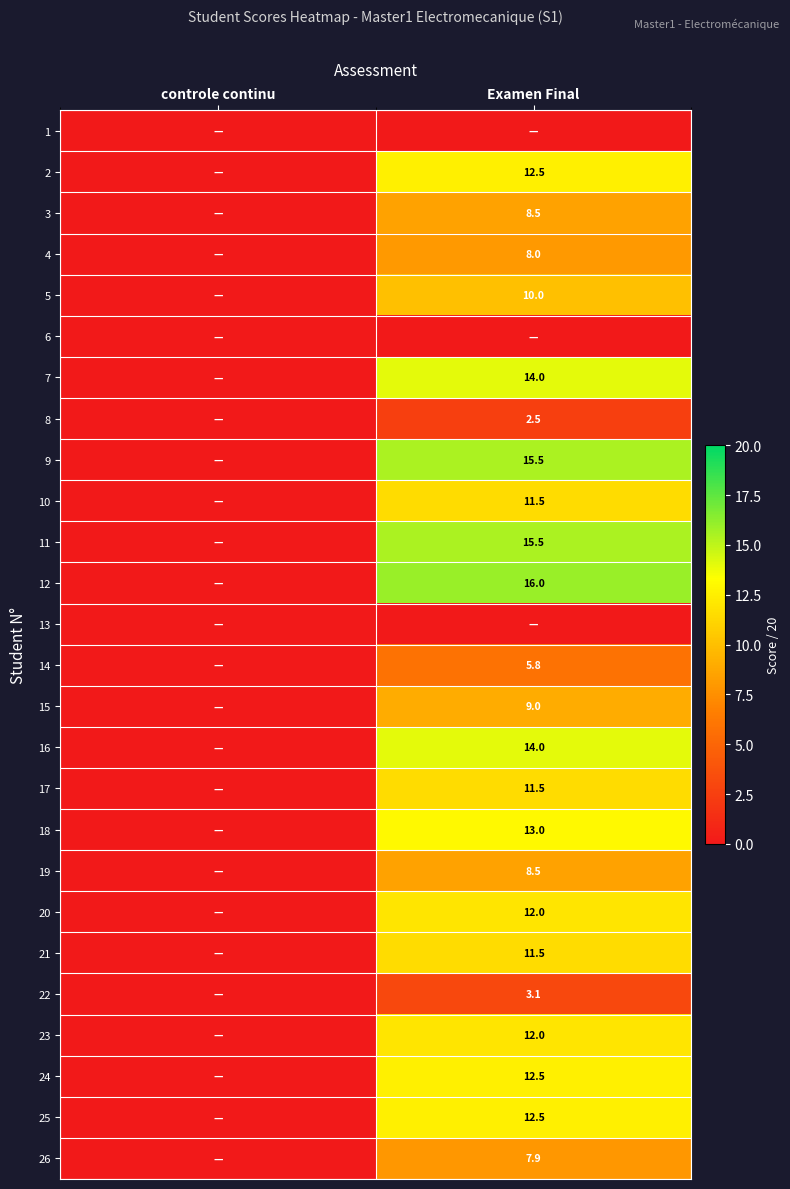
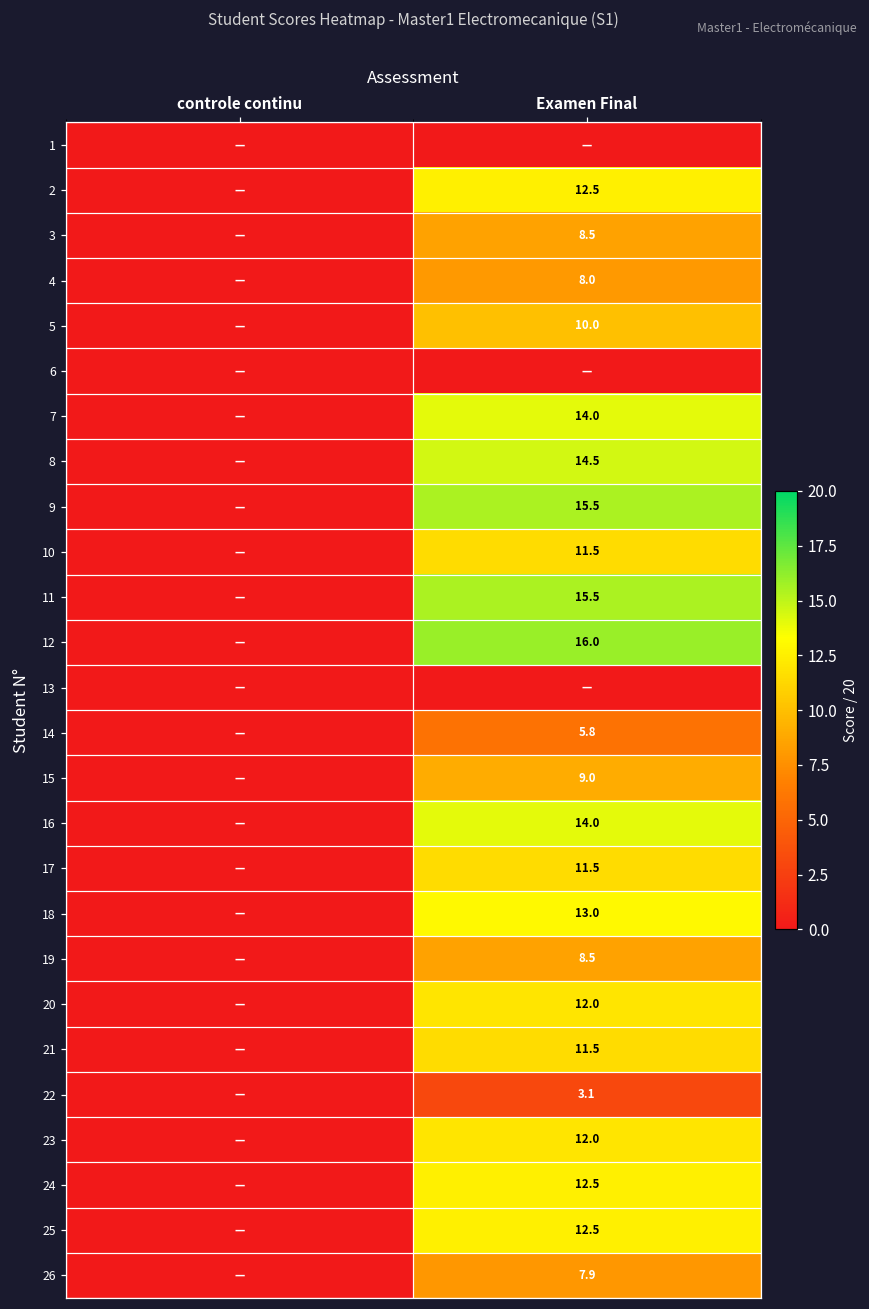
8, Examen Final: 2.5 -> 14.5
